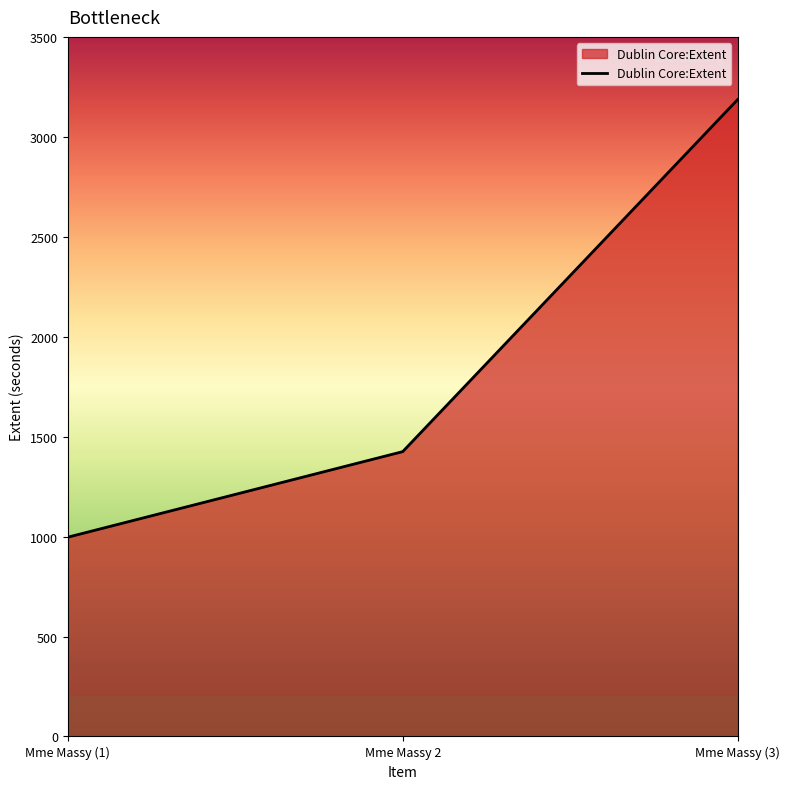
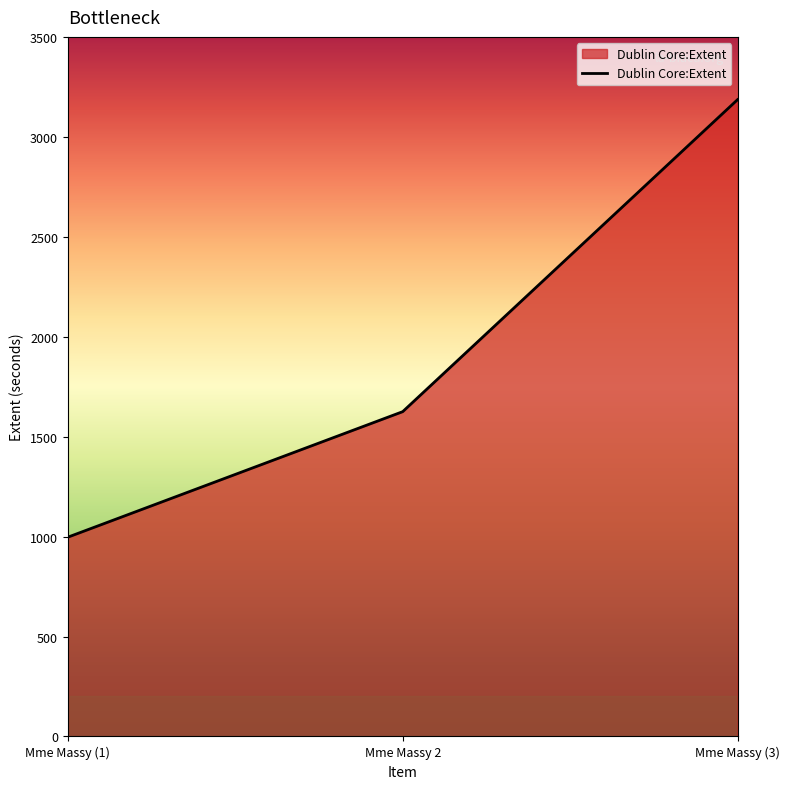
Mme Massy 2: 1430 -> 1630
